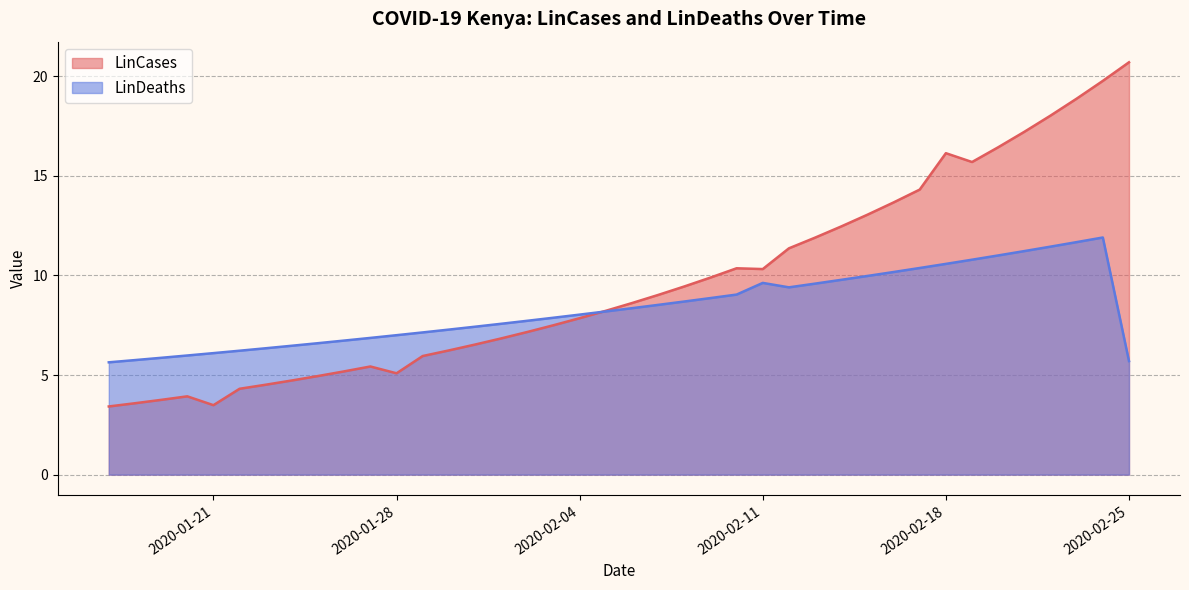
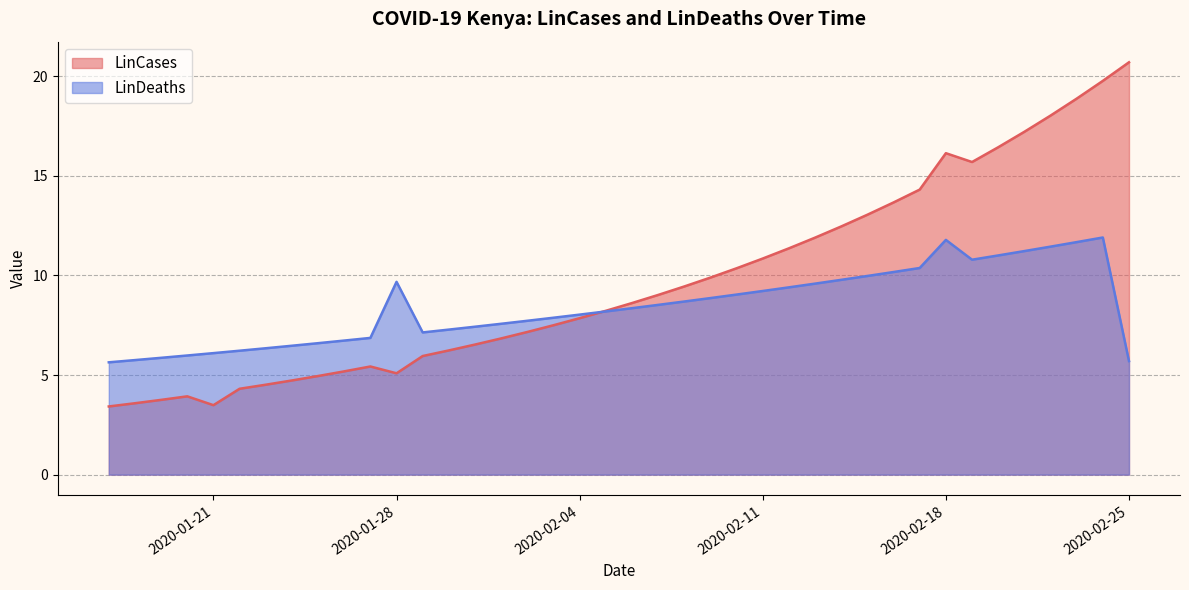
LinDeaths, 2020-01-28: 7.0 -> 9.7
LinCases, 2020-02-11: 10.3 -> 10.9
LinDeaths, 2020-02-11: 9.6 -> 9.2
LinDeaths, 2020-02-18: 10.6 -> 11.8
